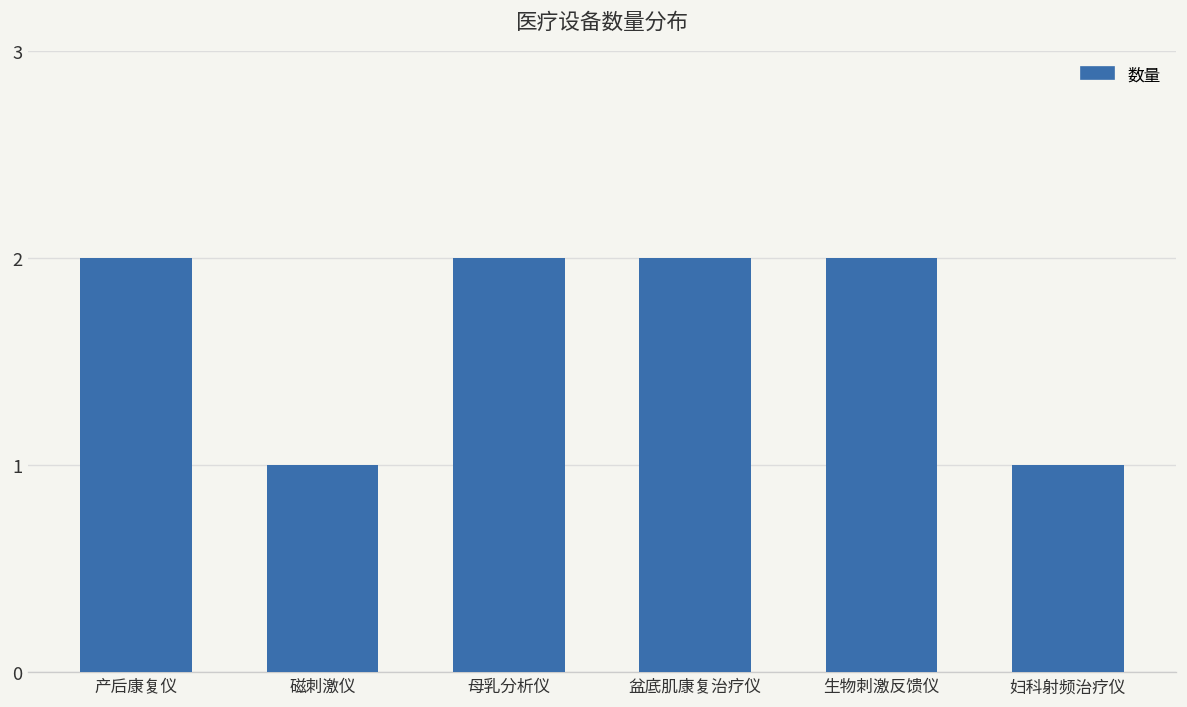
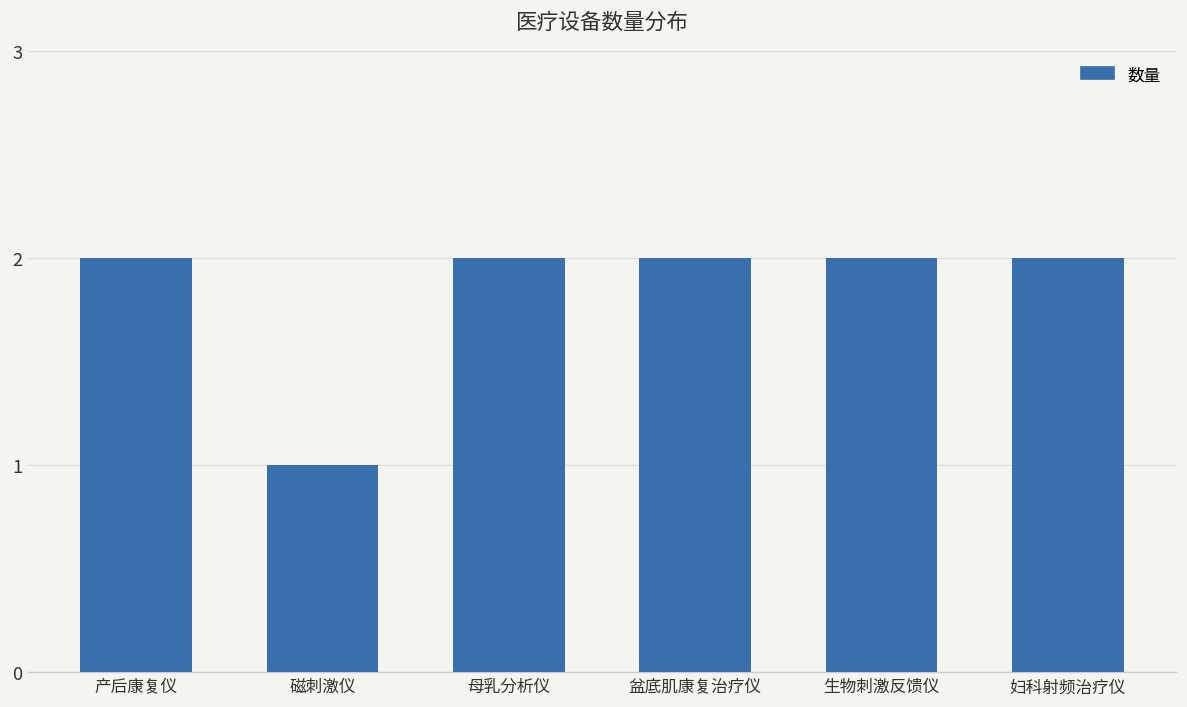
妇科射频治疗仪: 1 -> 2
